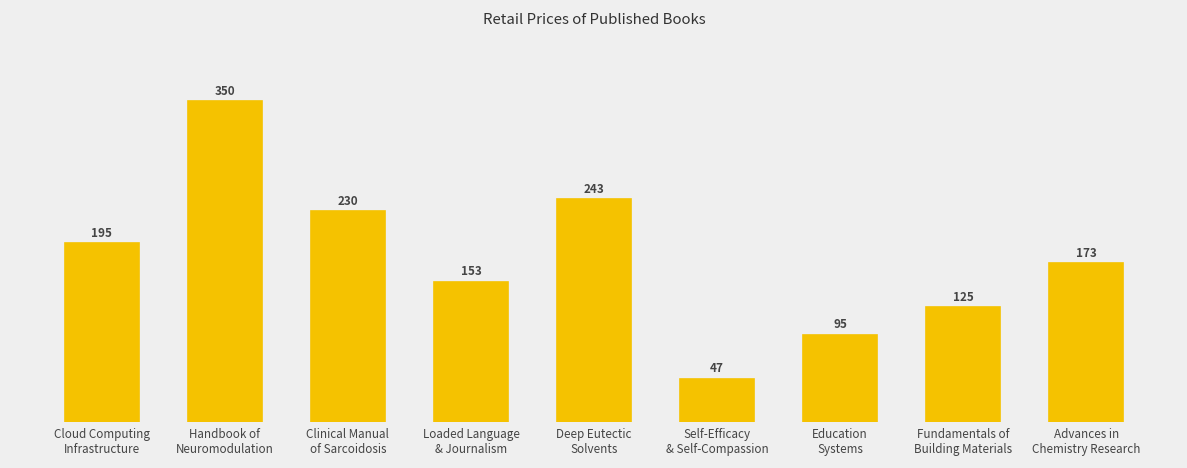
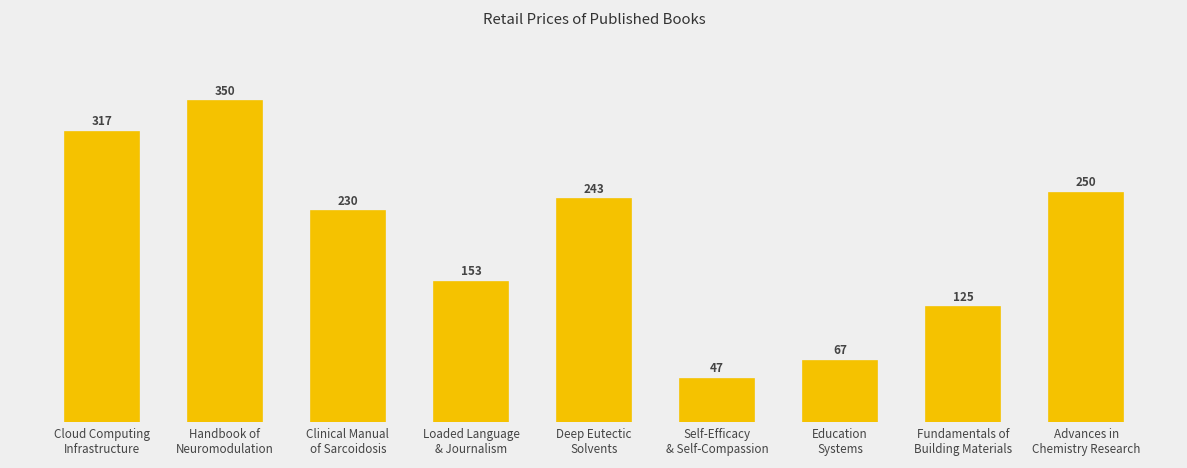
Cloud Computing Infrastructure: 195 -> 317
Education Systems: 95 -> 67
Advances in Chemistry Research: 173 -> 250
